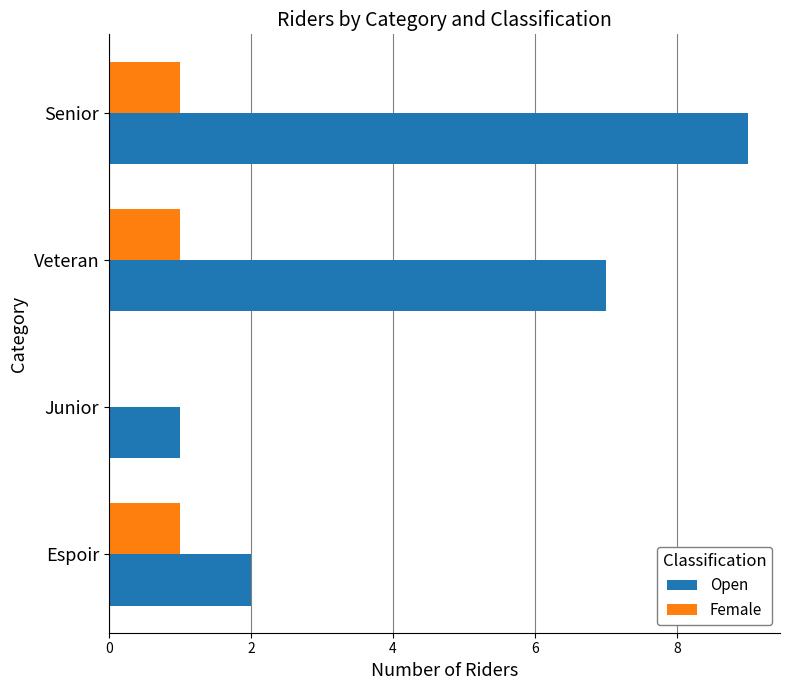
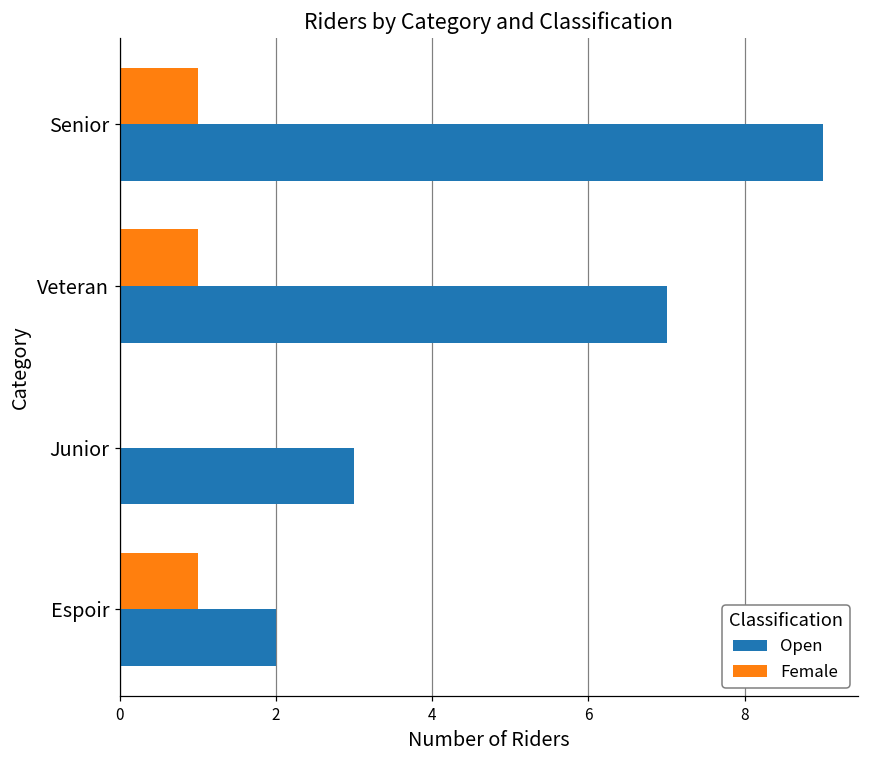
Open, Junior: 1 -> 3
